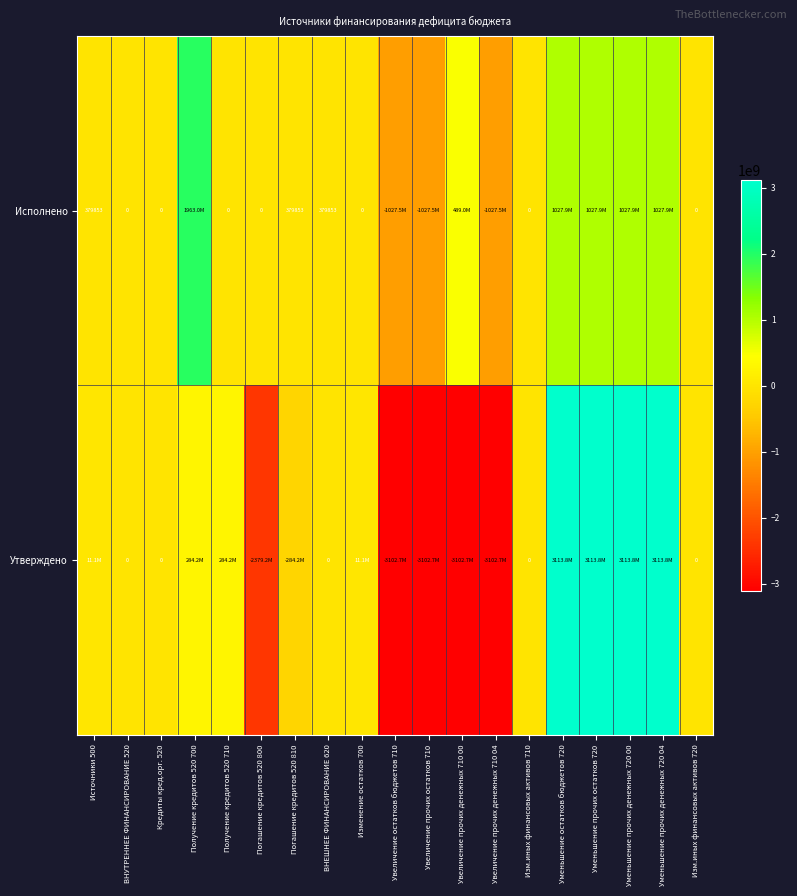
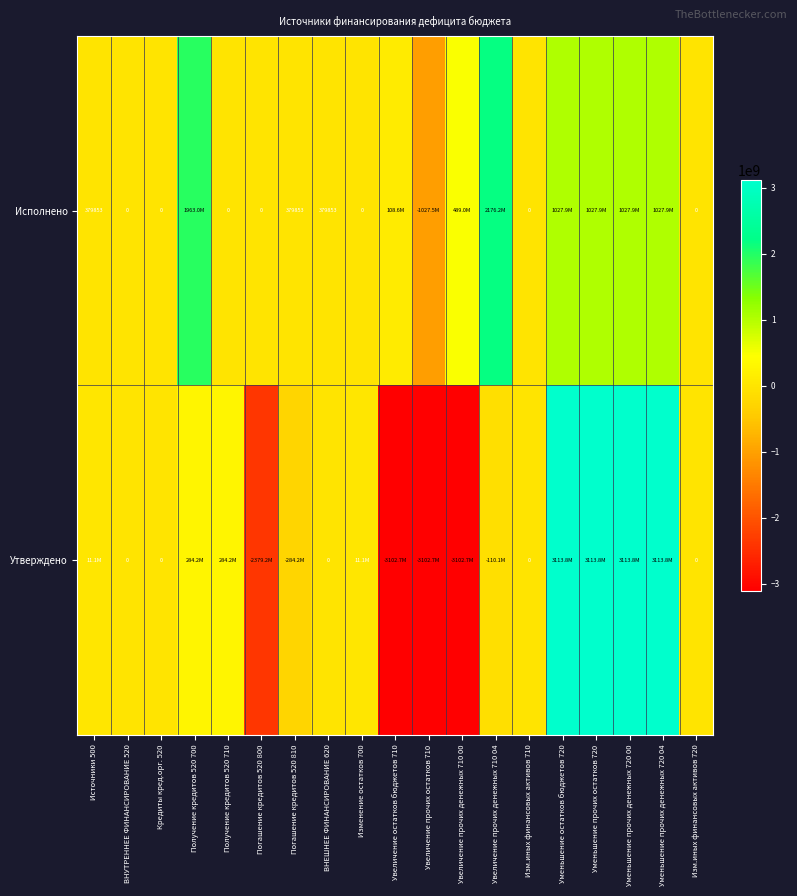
Исполнено, Увеличение остатков бюджетов 710: -1027.5M -> 108.6M
Исполнено, Увеличение прочих денежных 710 04: -1027.5M -> 2176.2M
Утверждено, Увеличение прочих денежных 710 04: -3102.7M -> -110.1M
